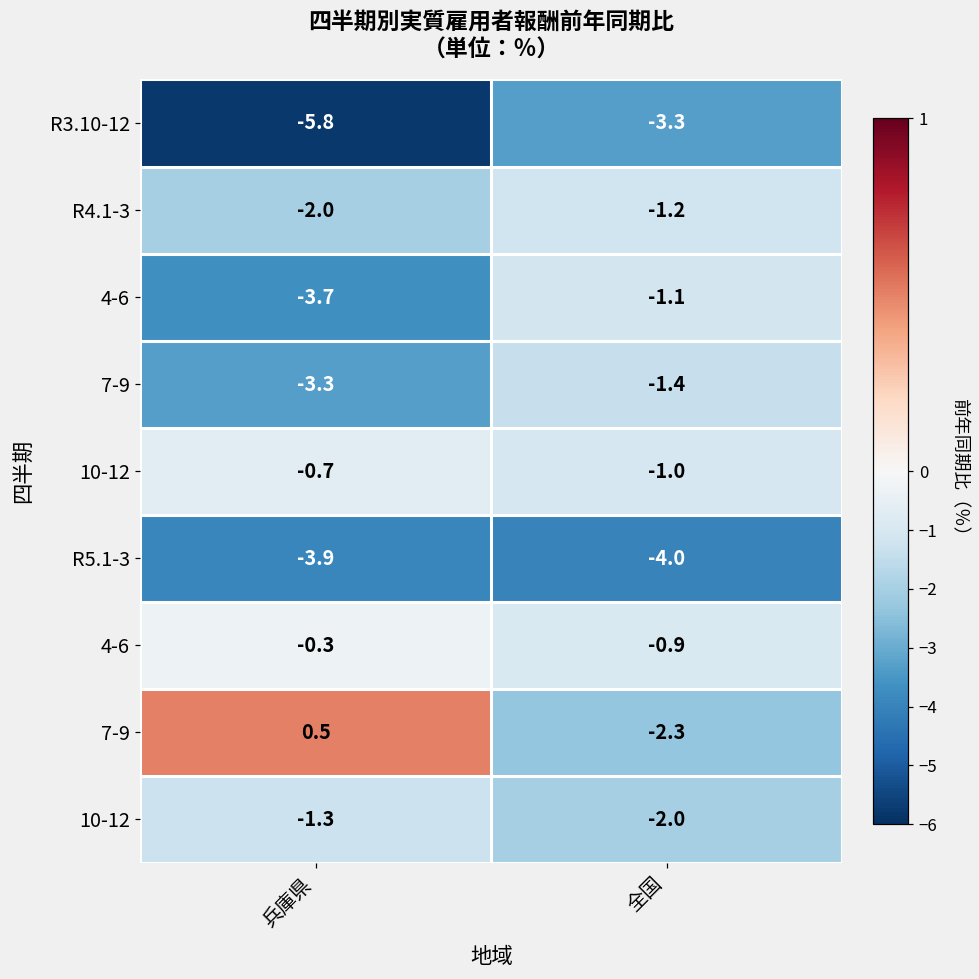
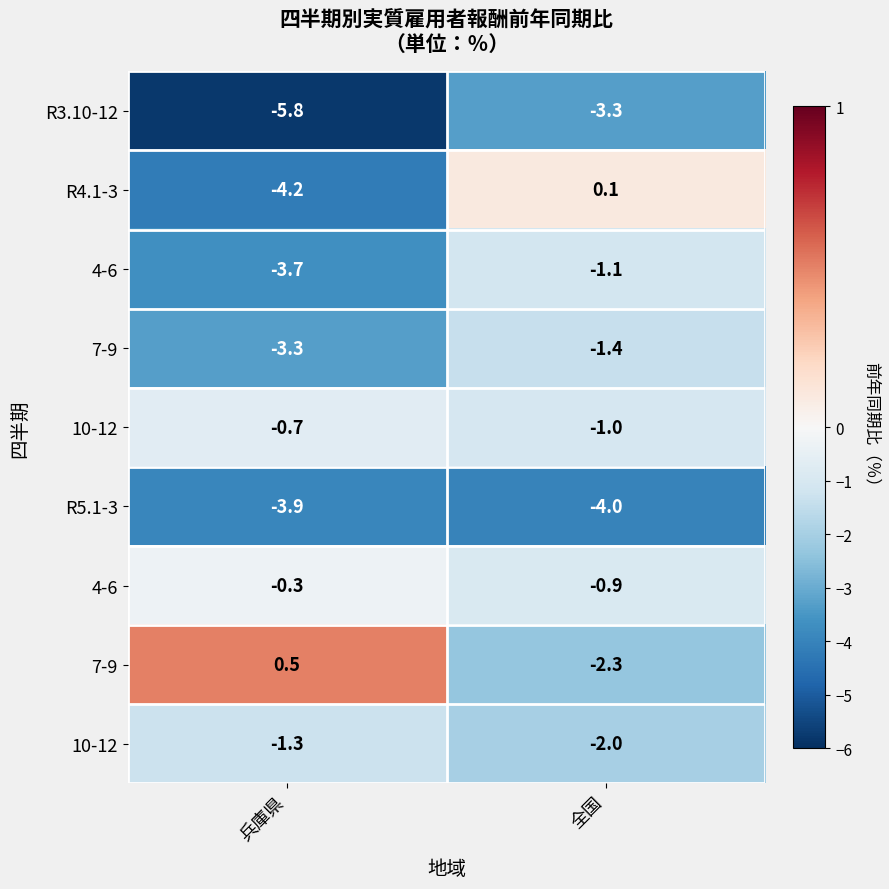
R4.1-3, 兵庫県: -2.0 -> -4.2
R4.1-3, 全国: -1.2 -> 0.1
